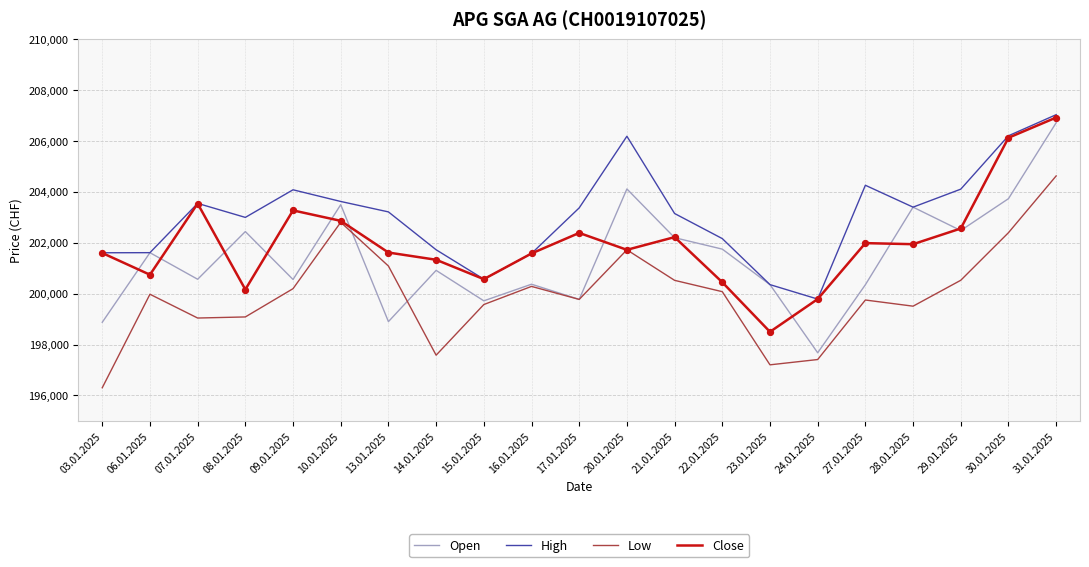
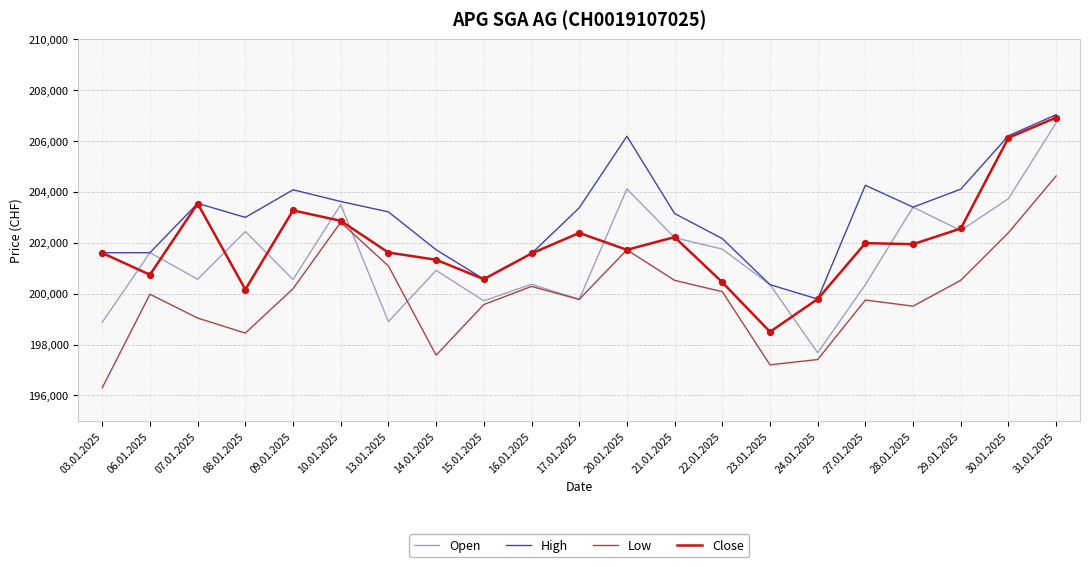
Low, 08.01.2025: 199,100 -> 198,500
